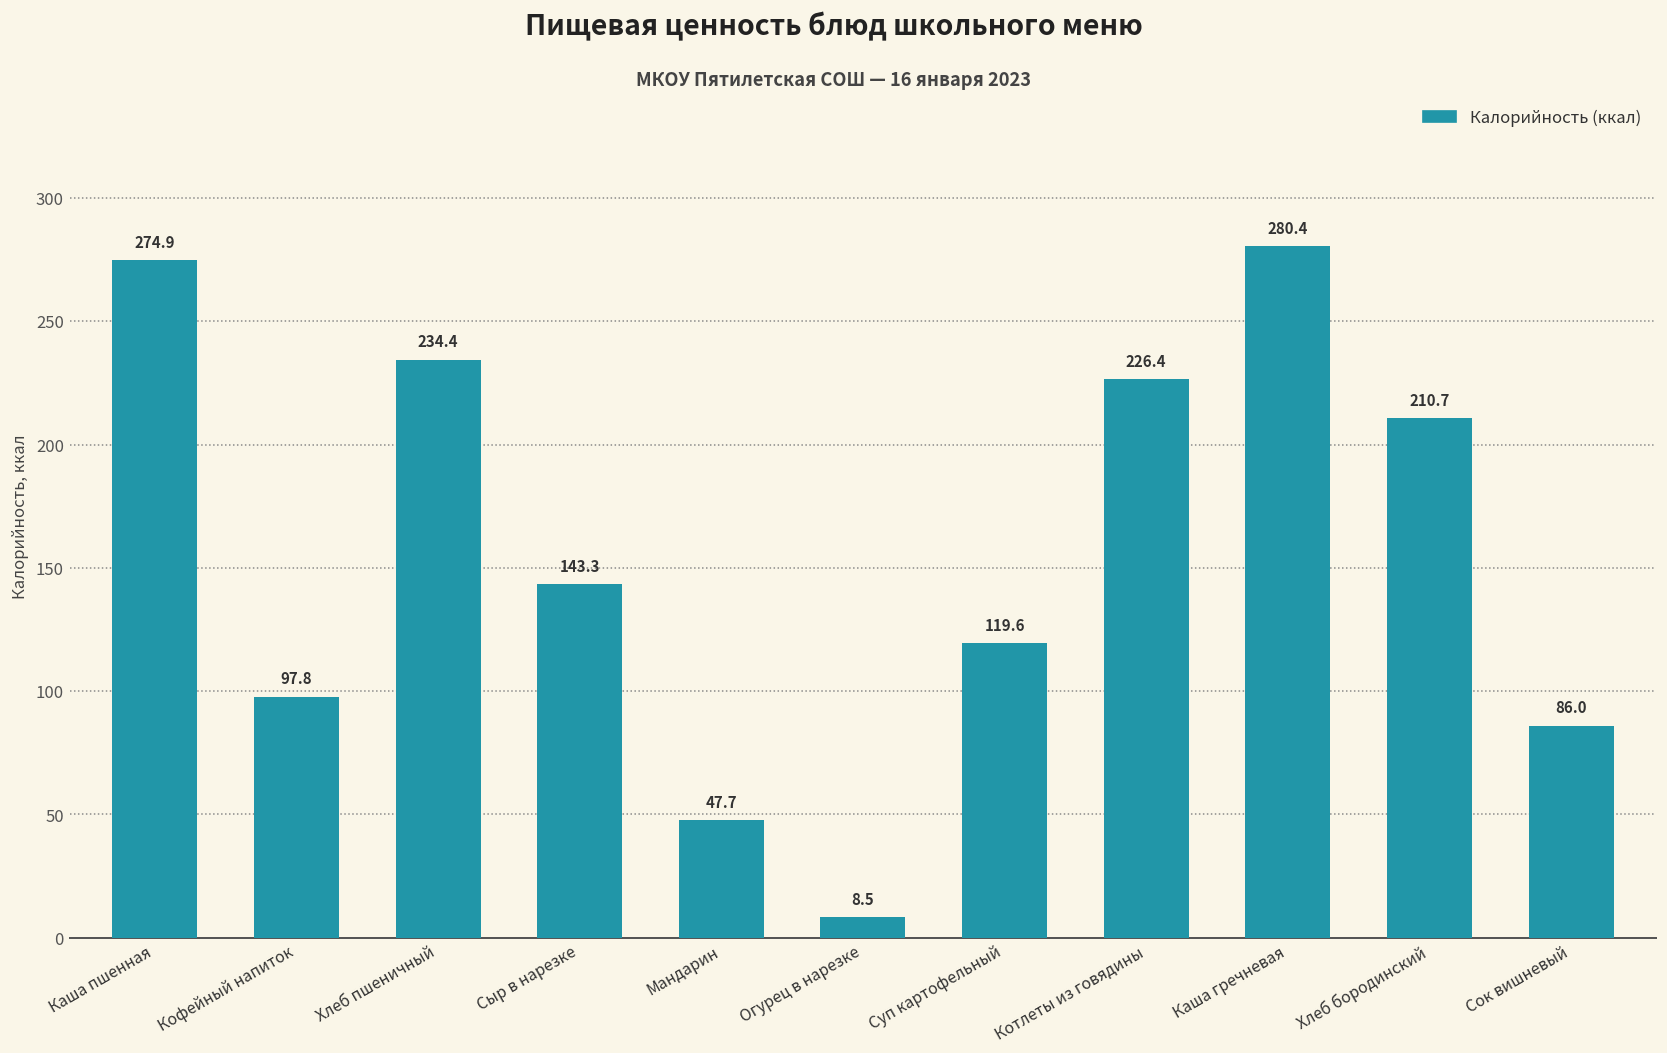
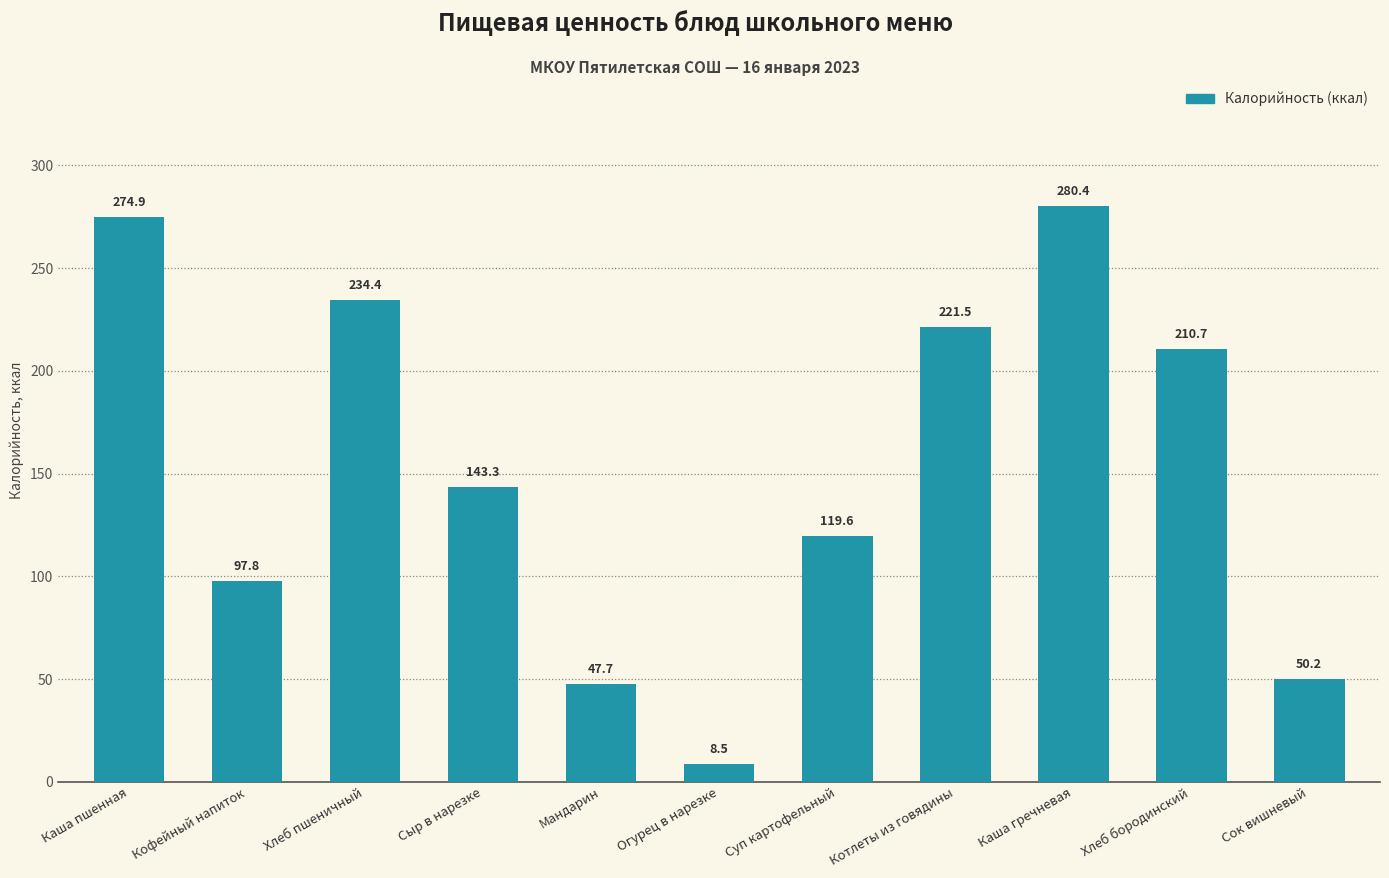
Котлеты из говядины: 226.4 -> 221.5
Сок вишневый: 86.0 -> 50.2
